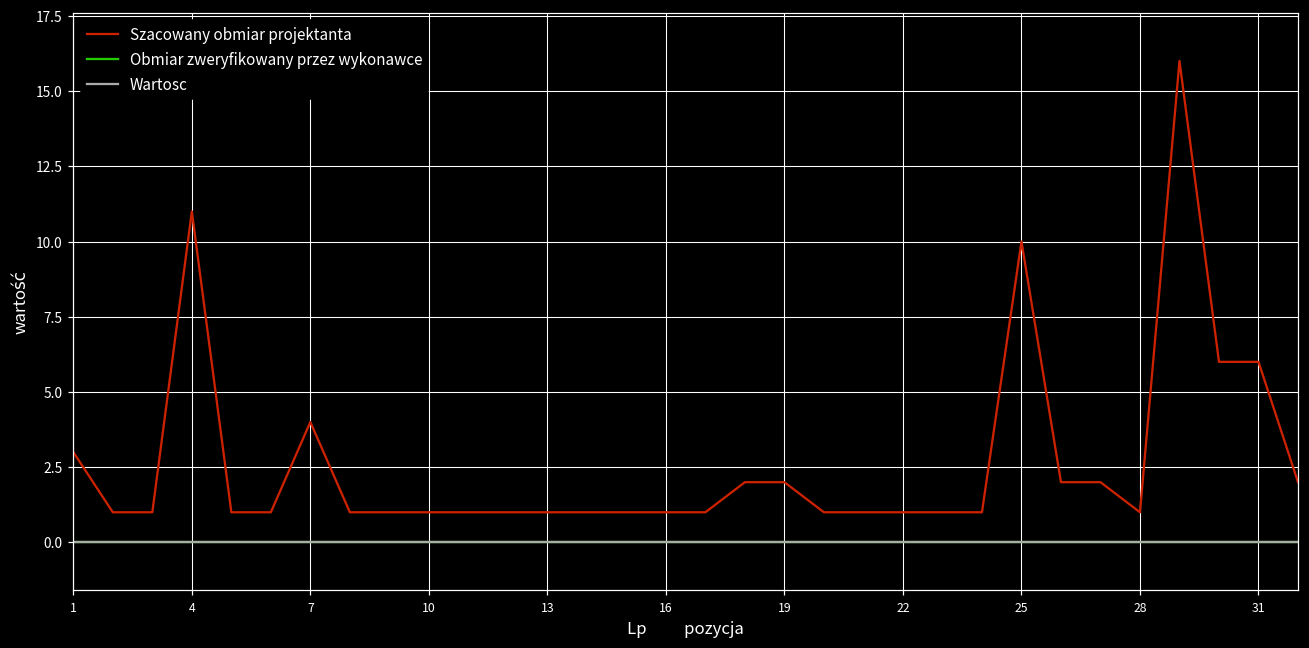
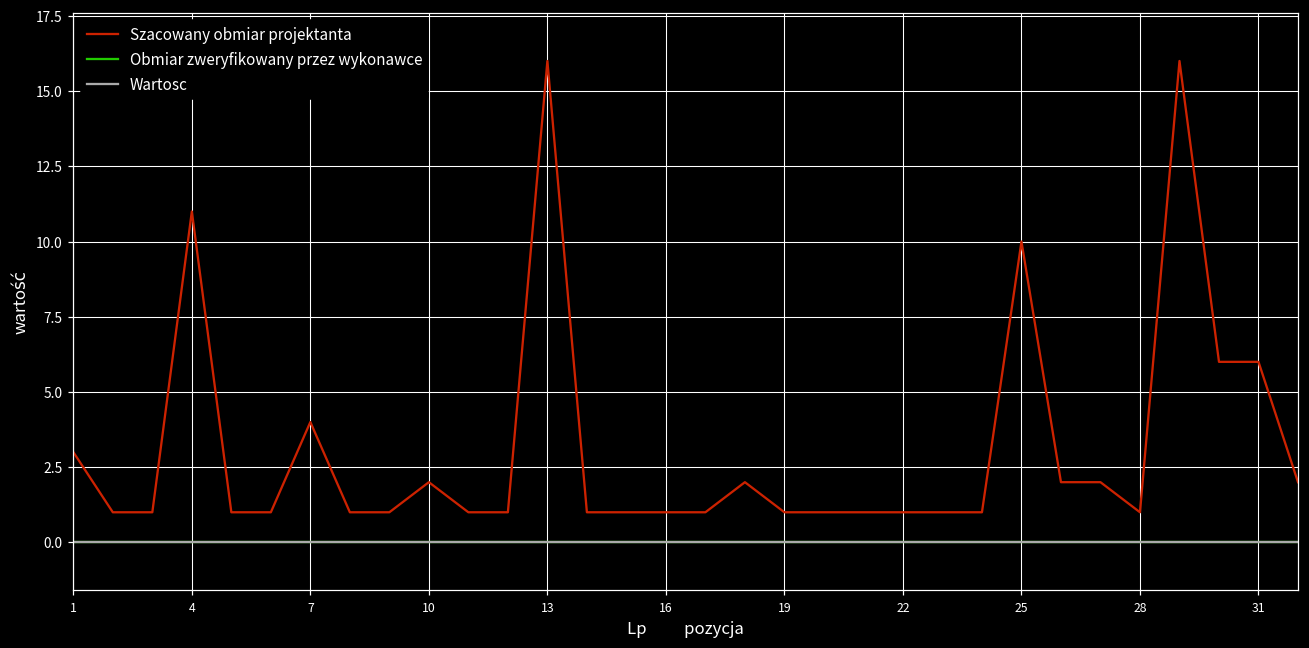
Szacowany obmiar projektanta, 10: 1 -> 2
Szacowany obmiar projektanta, 13: 1 -> 16
Szacowany obmiar projektanta, 19: 2 -> 1
